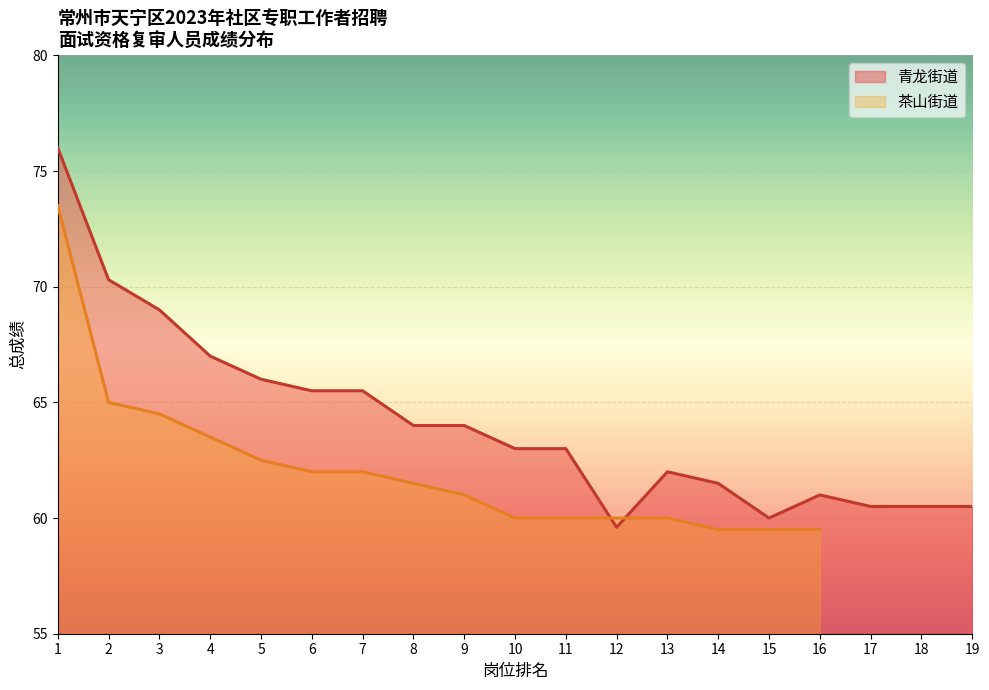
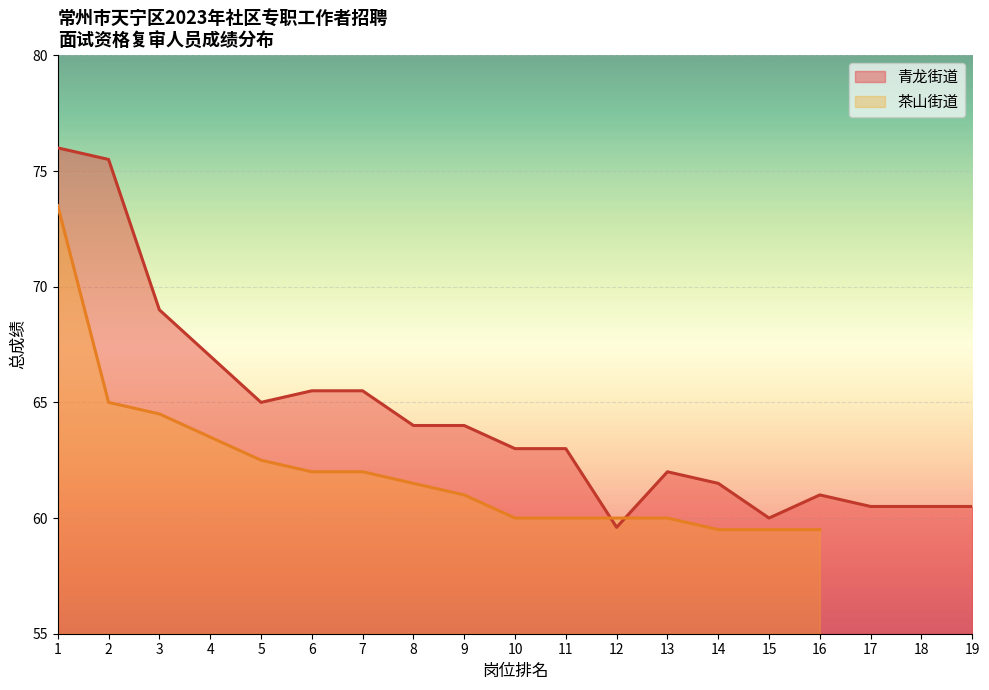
青龙街道, 2: 70.3 -> 75.5
青龙街道, 5: 66 -> 65
